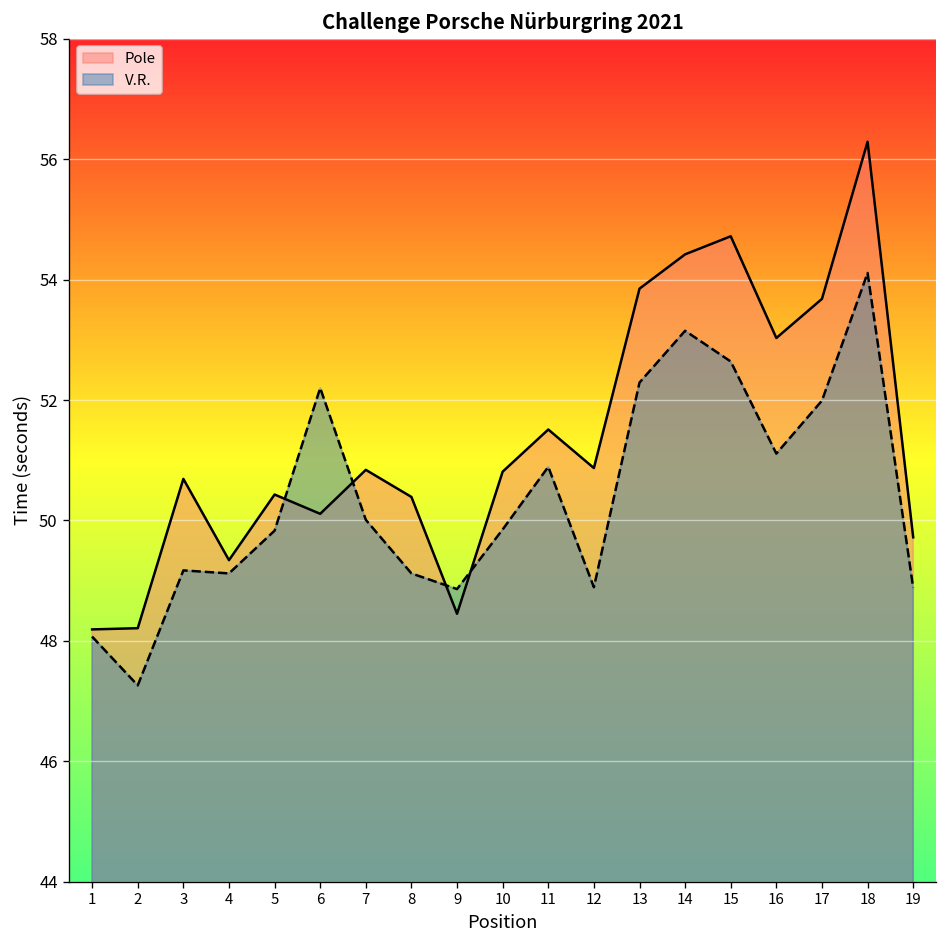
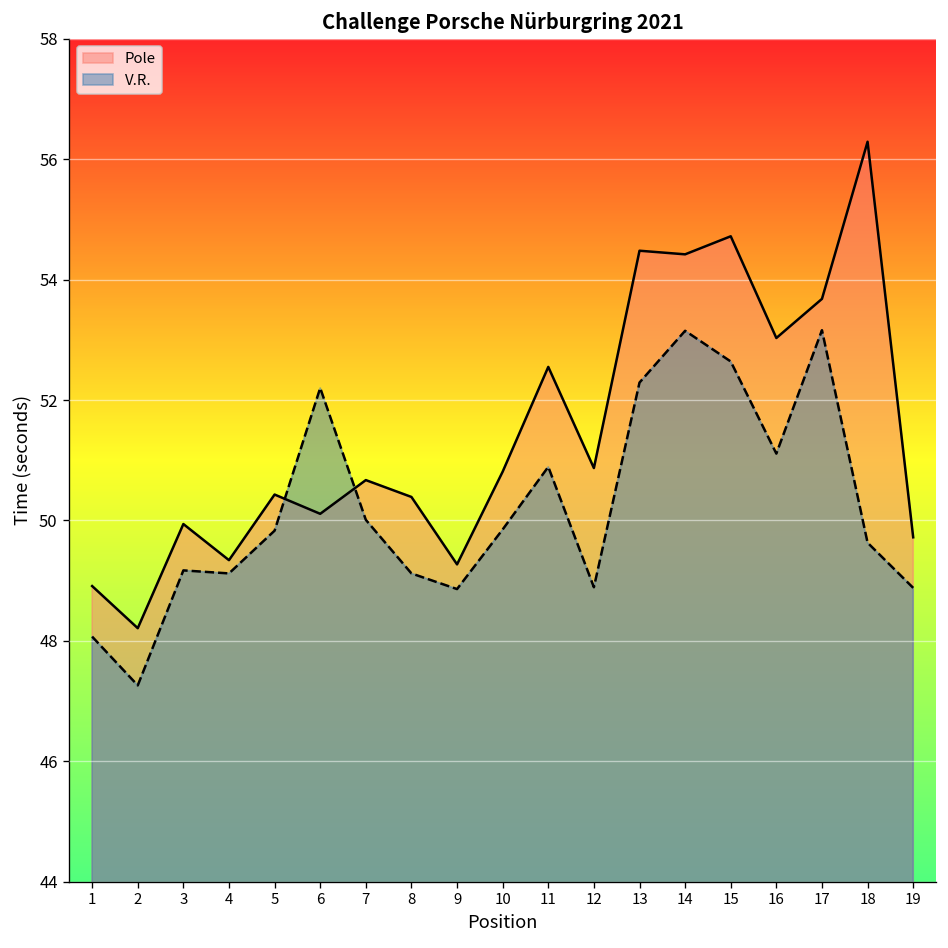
Pole, 1: 48.2 -> 48.9
Pole, 3: 50.7 -> 49.9
Pole, 7: 50.8 -> 50.7
Pole, 9: 48.5 -> 49.3
Pole, 11: 51.5 -> 52.6
Pole, 13: 53.9 -> 54.5
V.R., 17: 52.0 -> 53.2
V.R., 18: 54.1 -> 49.6
